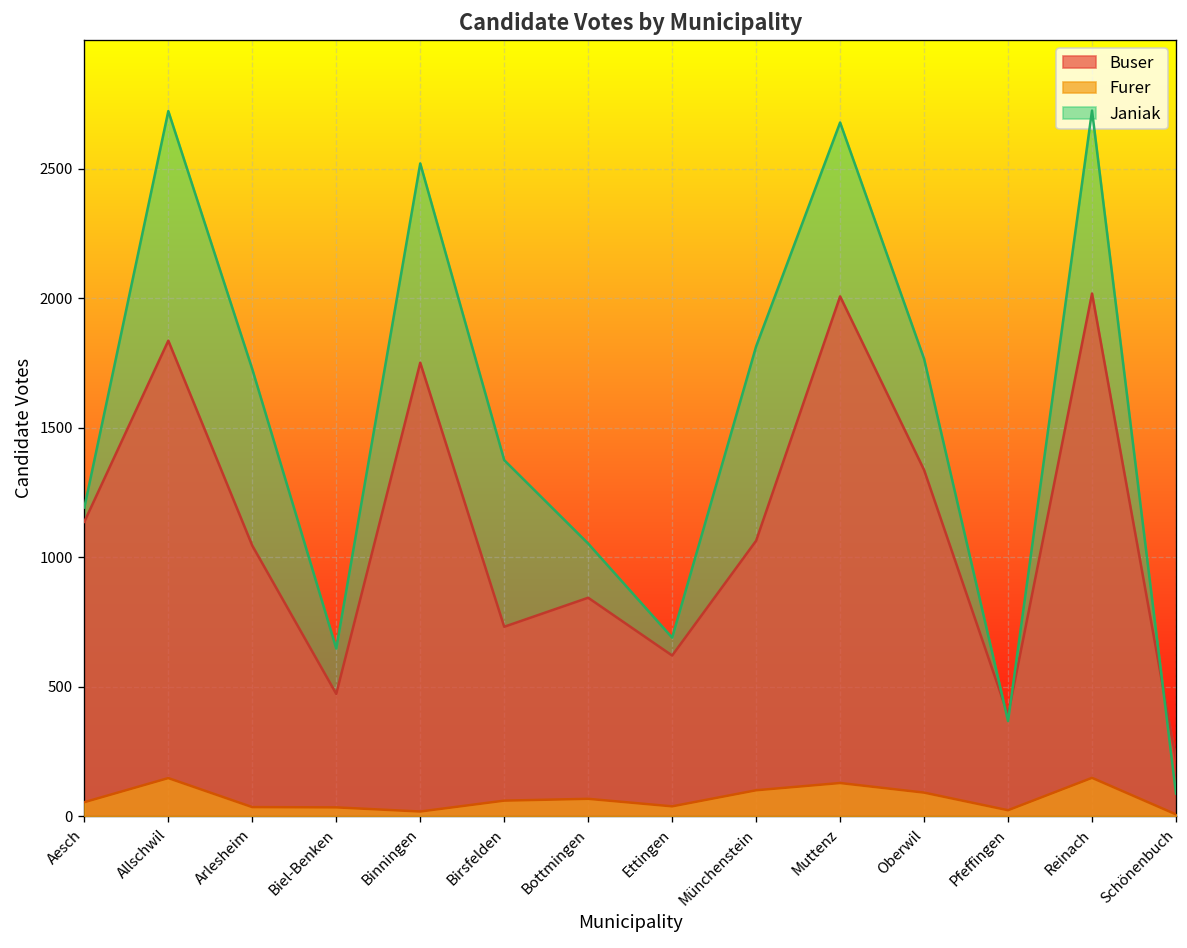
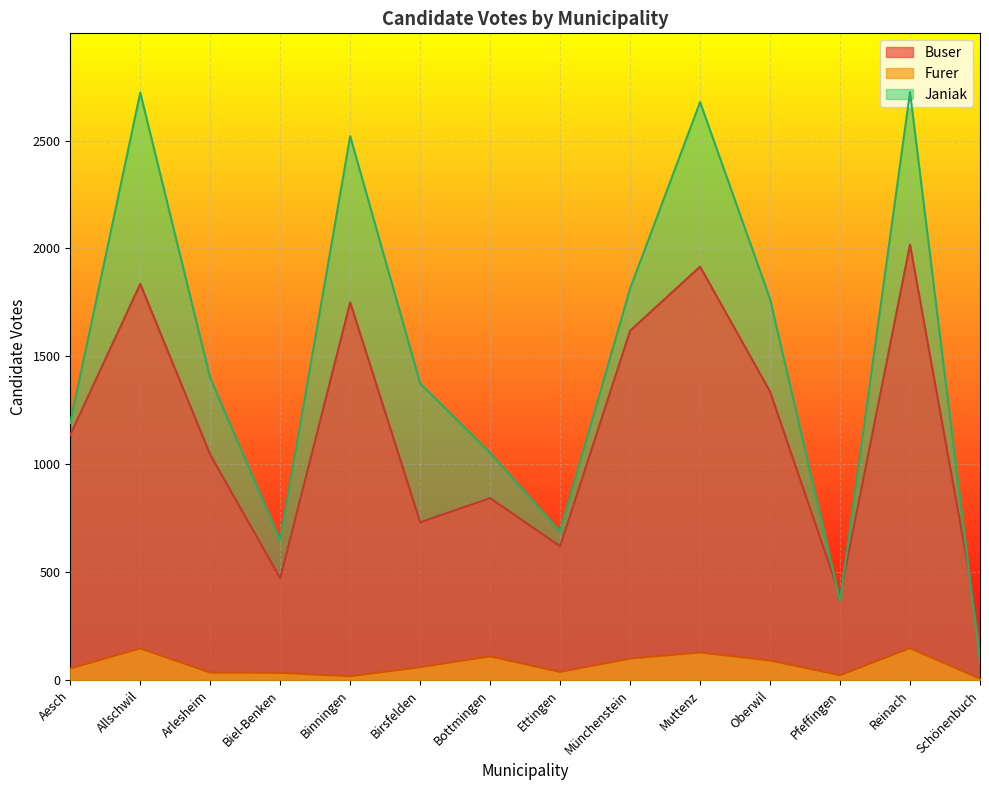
Janiak, Arlesheim: 1730 -> 1400
Furer, Bottmingen: 70 -> 110
Buser, Münchenstein: 1060 -> 1620
Buser, Muttenz: 2010 -> 1920
